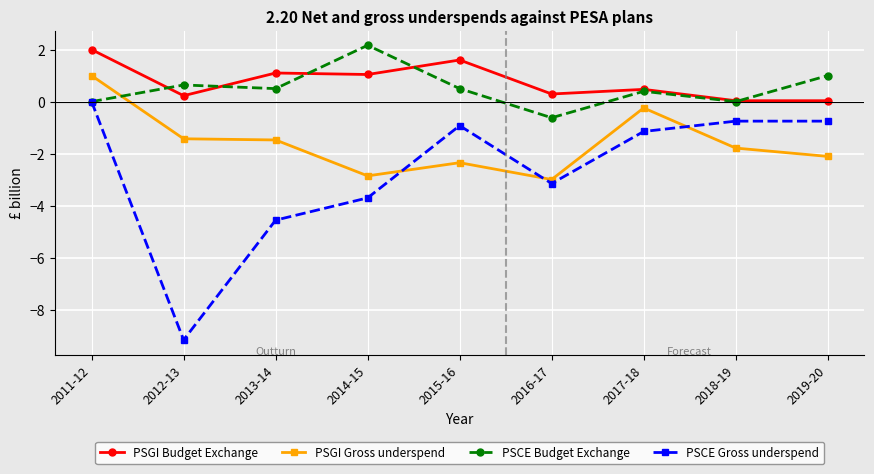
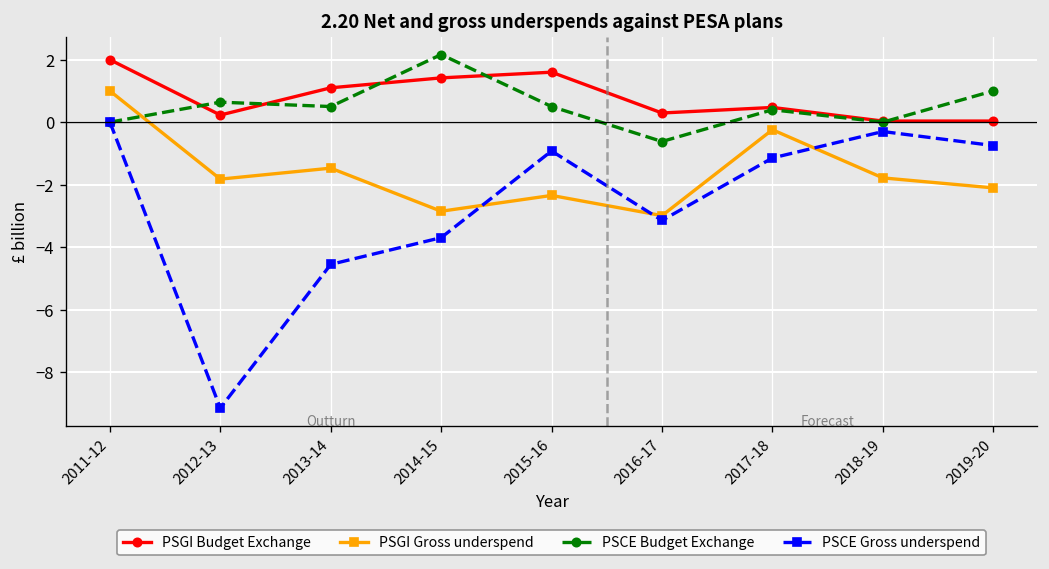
PSGI Gross underspend, 2012-13: -1.4 -> -1.8
PSGI Budget Exchange, 2014-15: 1.0 -> 1.4
PSCE Gross underspend, 2018-19: -0.8 -> -0.3
